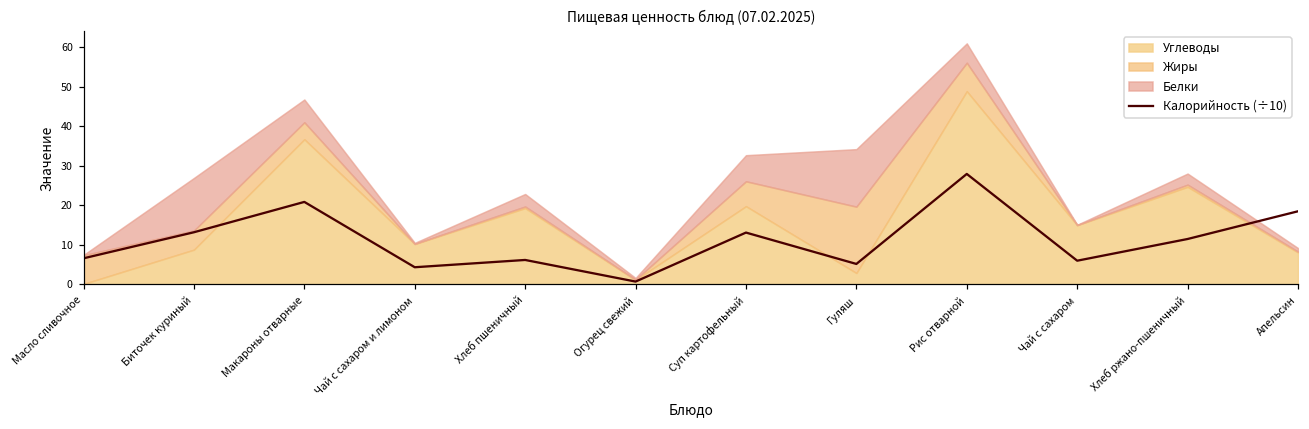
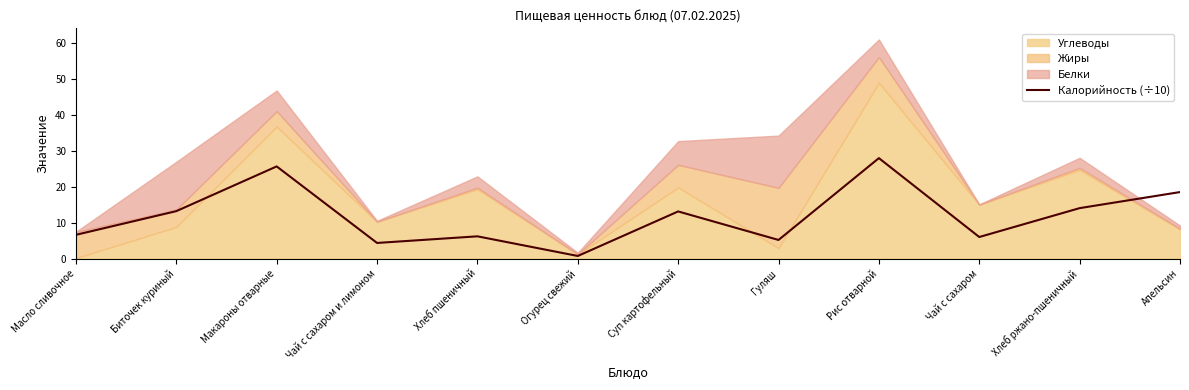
Калорийность (÷10), Макароны отварные: 21 -> 26
Калорийность (÷10), Хлеб ржано-пшеничный: 11 -> 14
